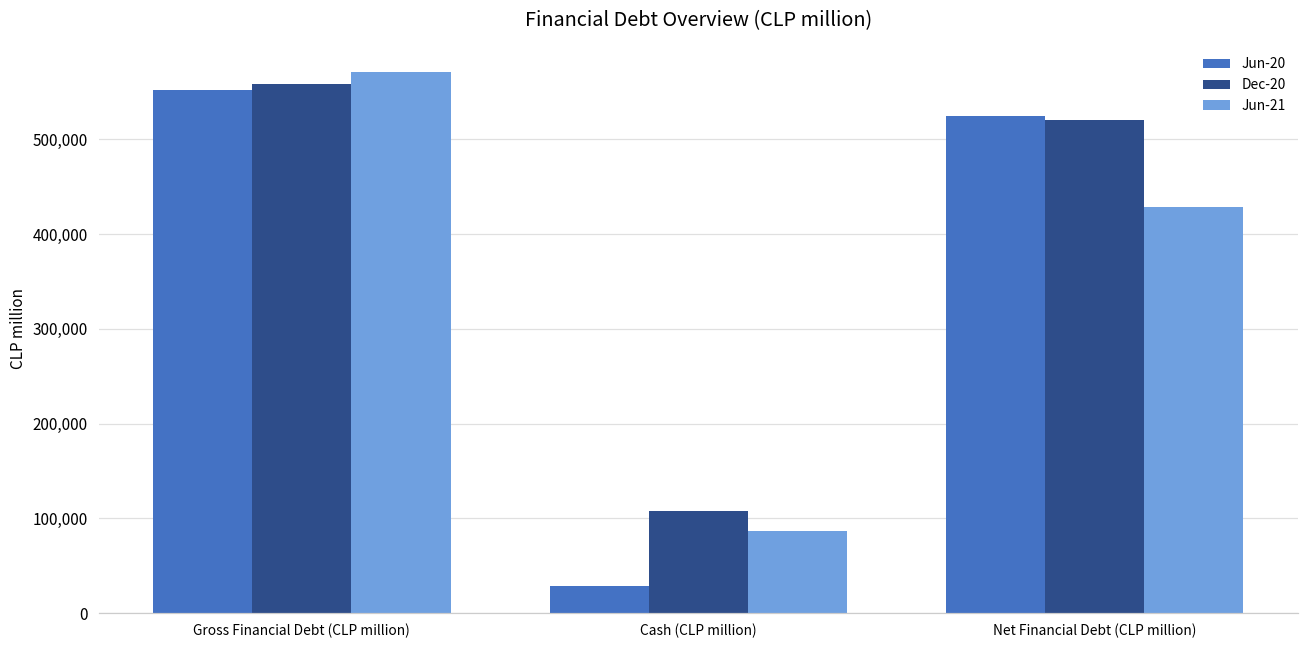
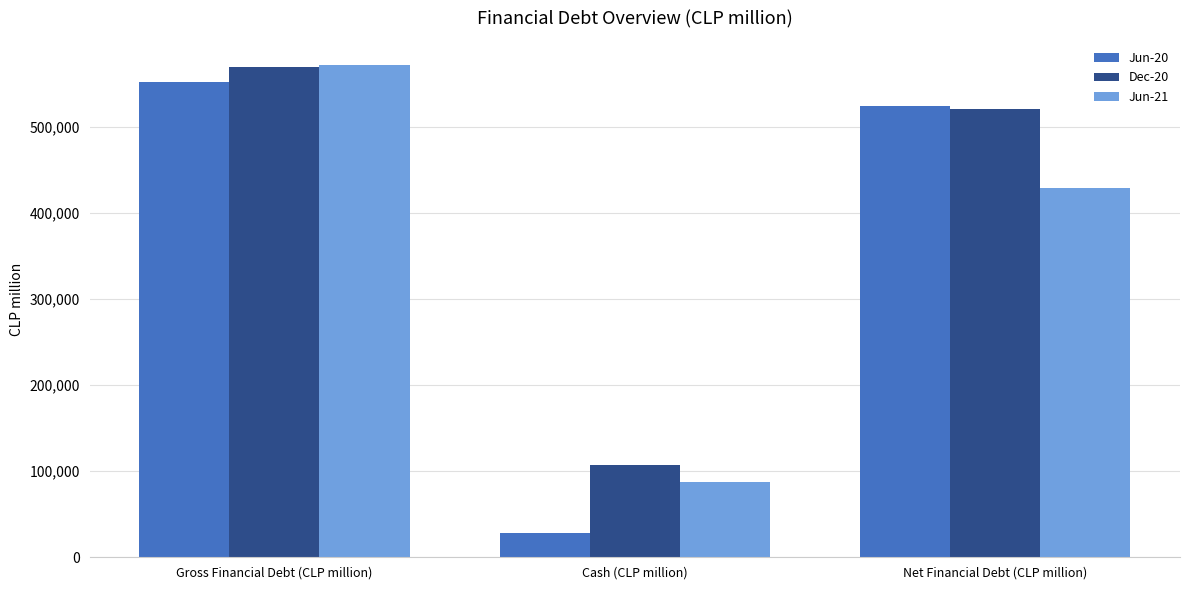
Dec-20, Gross Financial Debt (CLP million): 560,000 -> 570,000
